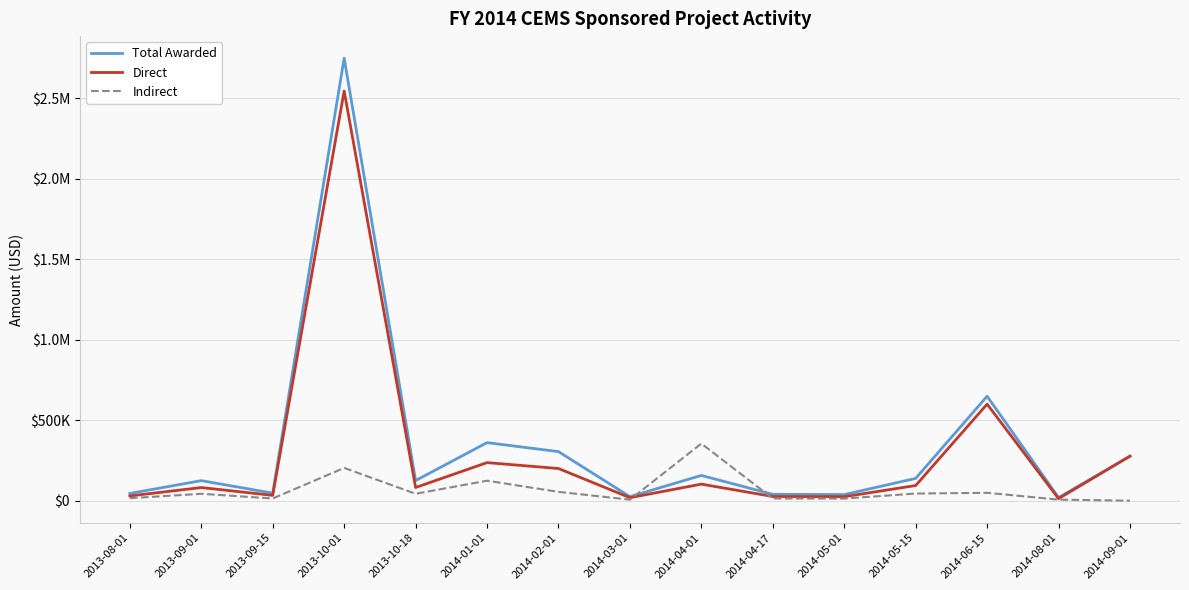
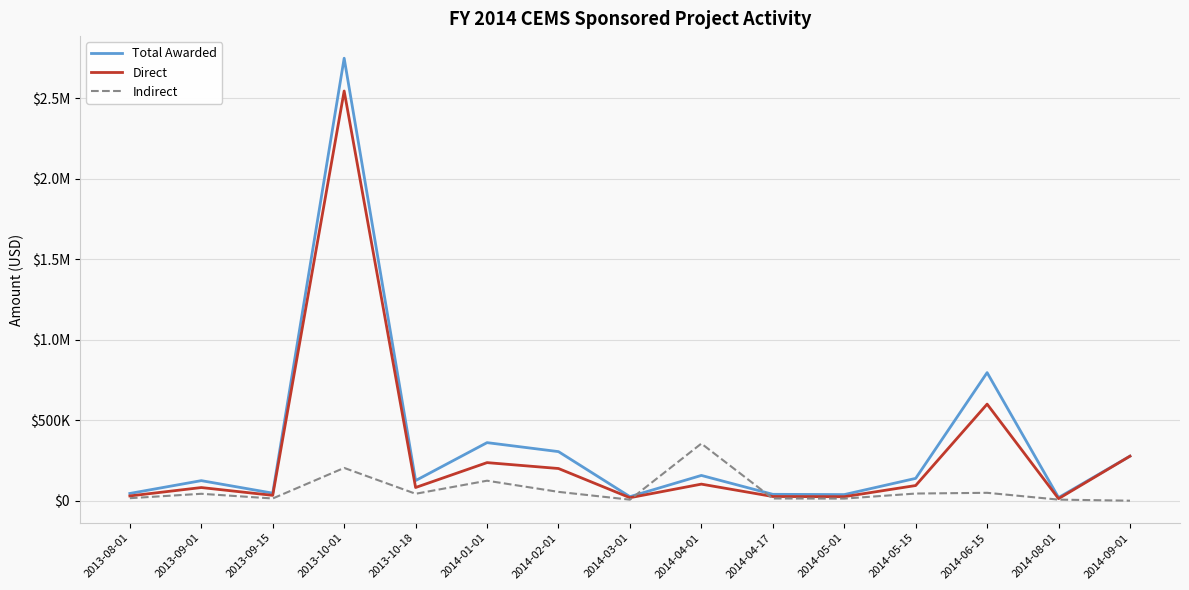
Total Awarded, 2014-06-15: $650000 -> $800000
